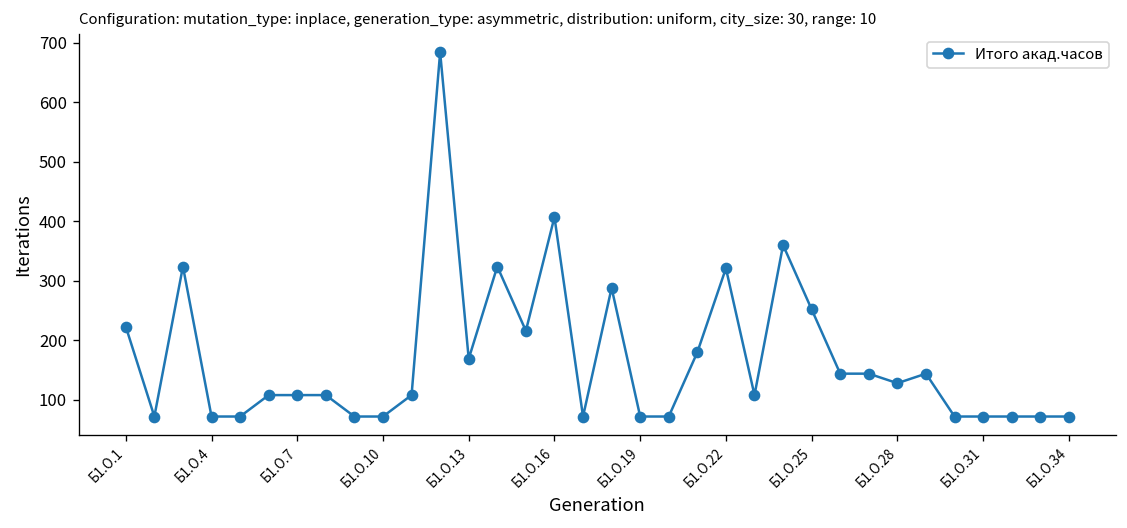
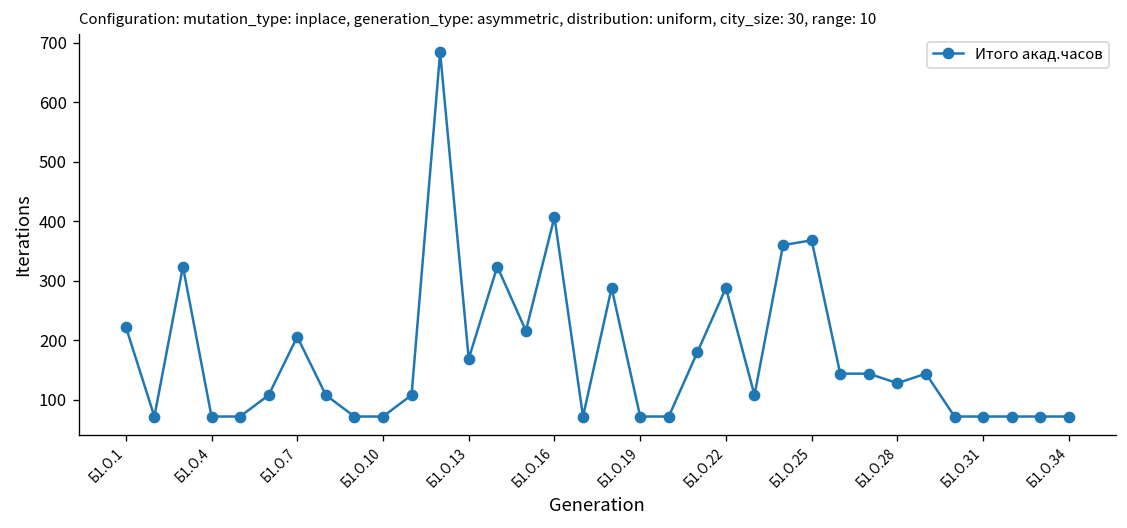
Б1.О.7: 110 -> 210
Б1.О.22: 320 -> 290
Б1.О.25: 250 -> 370
